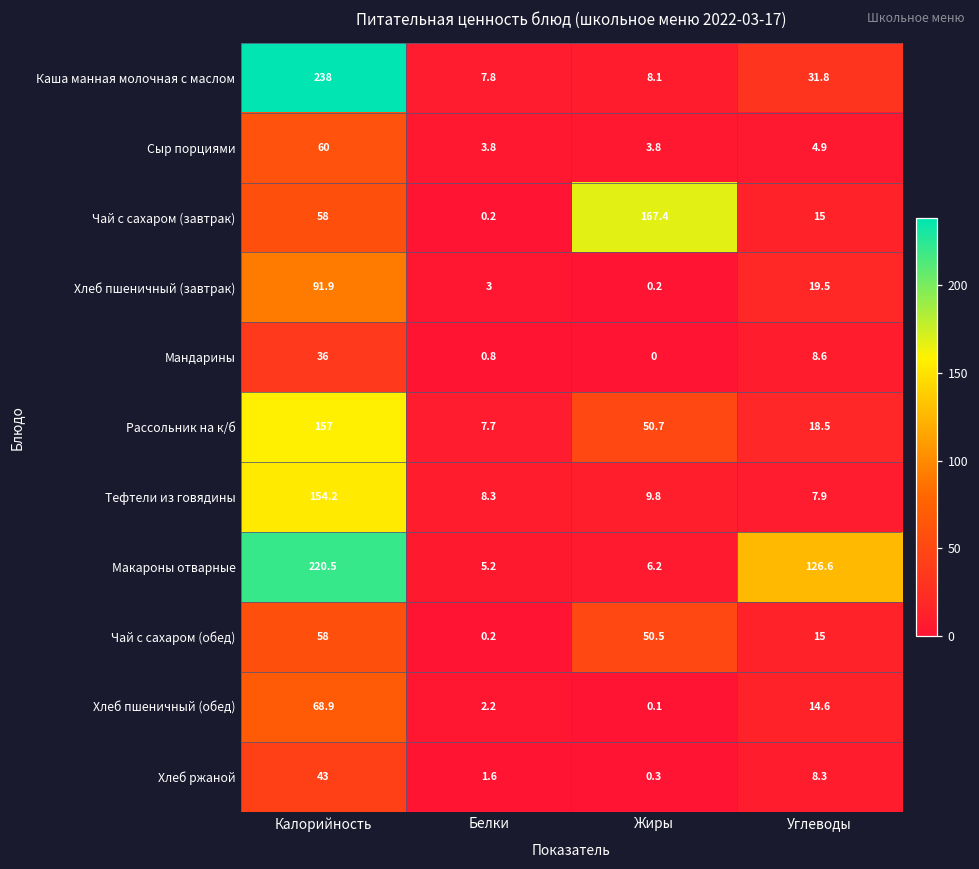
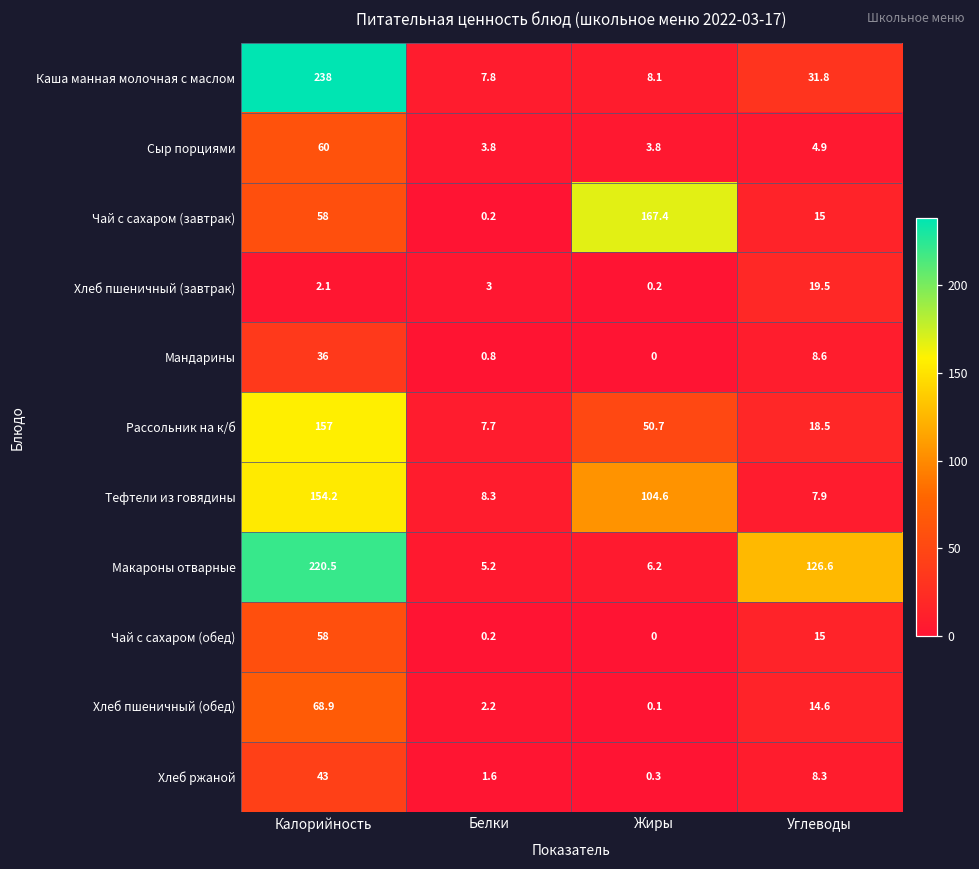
Хлеб пшеничный (завтрак), Калорийность: 91.9 -> 2.1
Тефтели из говядины, Жиры: 9.8 -> 104.6
Чай с сахаром (обед), Жиры: 50.5 -> 0
